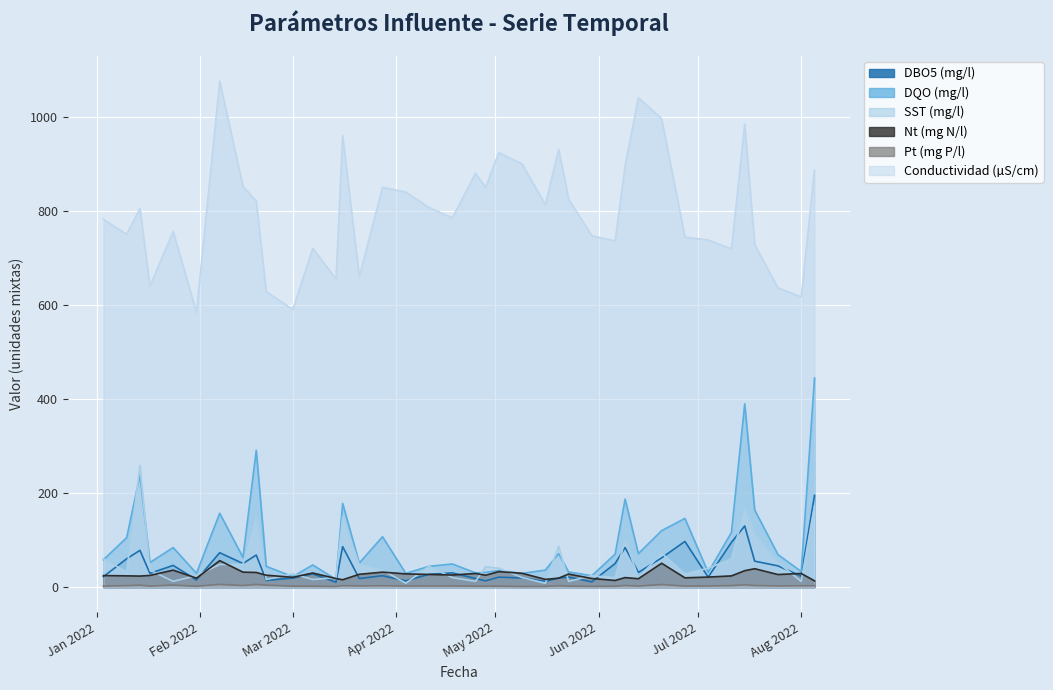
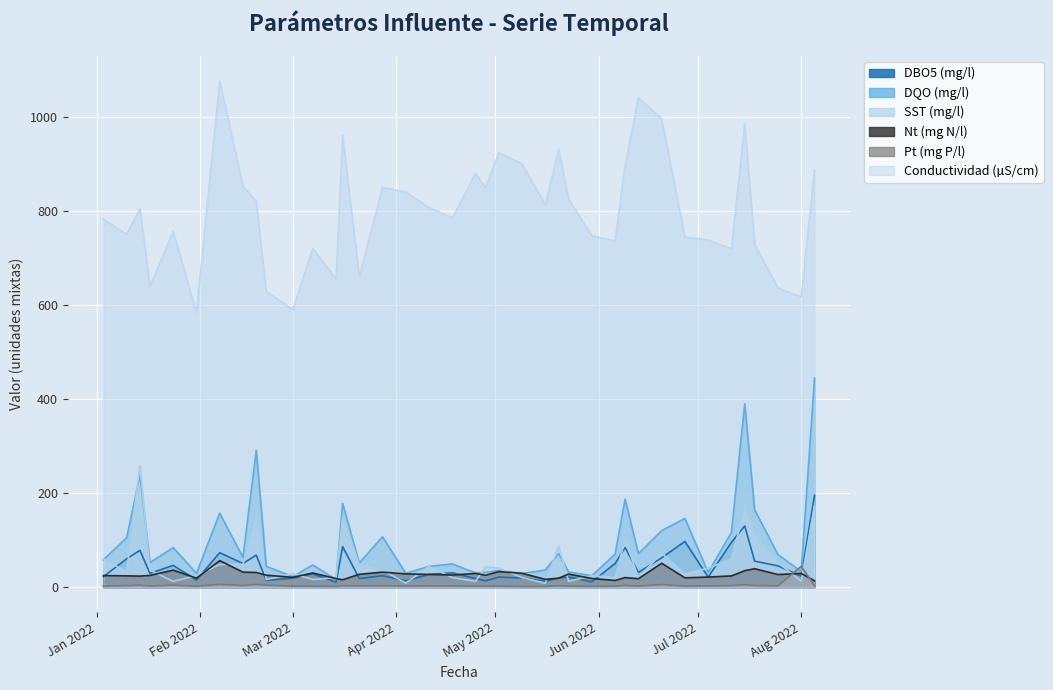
Pt (mg P/l), Aug 2022: 0 -> 40
